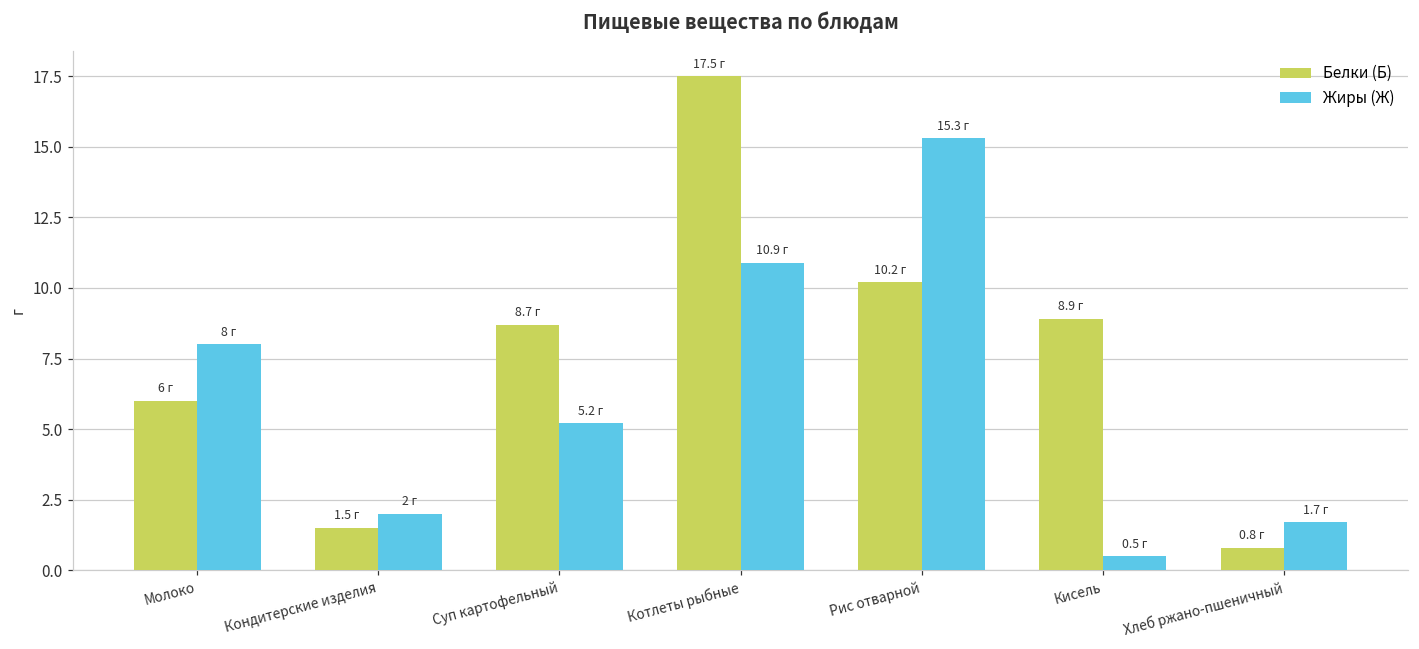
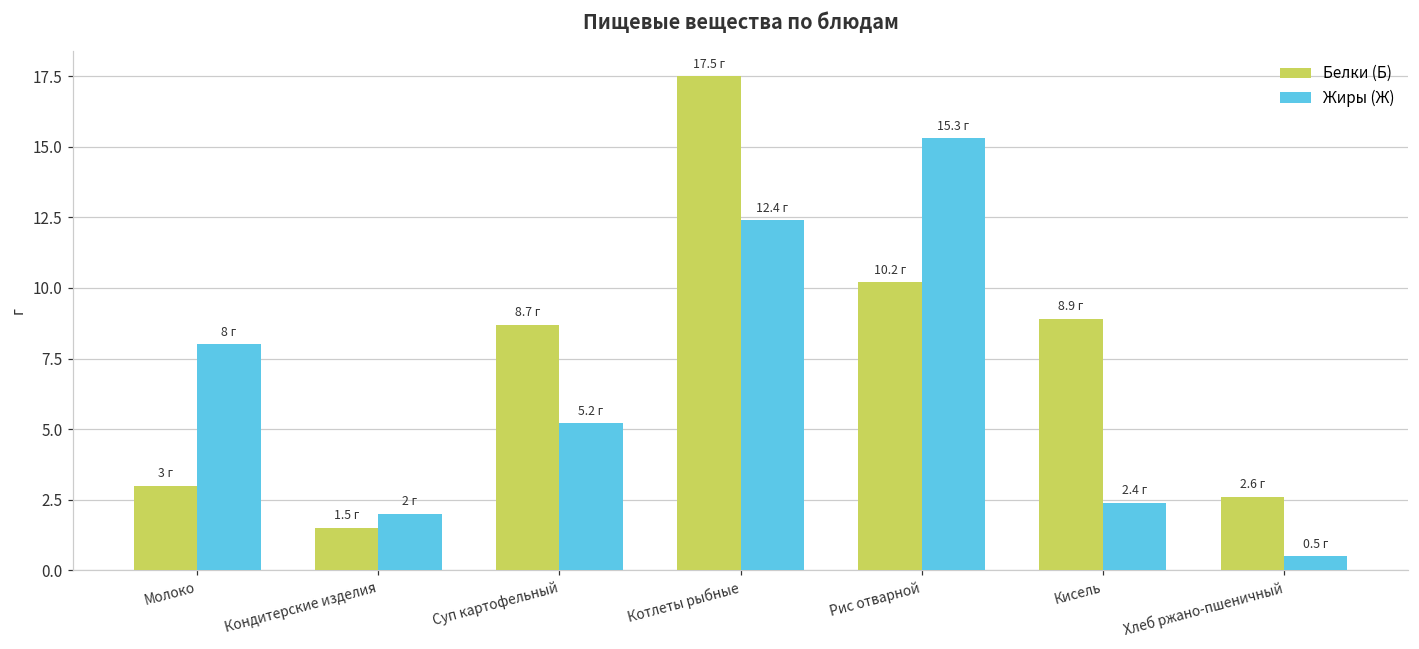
Белки (Б), Молоко: 6 -> 3
Жиры (Ж), Котлеты рыбные: 10.9 -> 12.4
Жиры (Ж), Кисель: 0.5 -> 2.4
Белки (Б), Хлеб ржано-пшеничный: 0.8 -> 2.6
Жиры (Ж), Хлеб ржано-пшеничный: 1.7 -> 0.5
